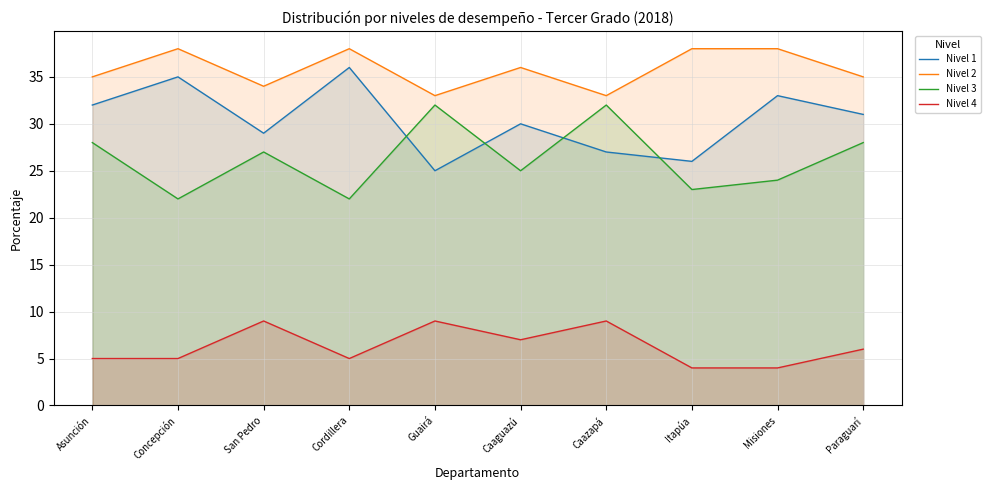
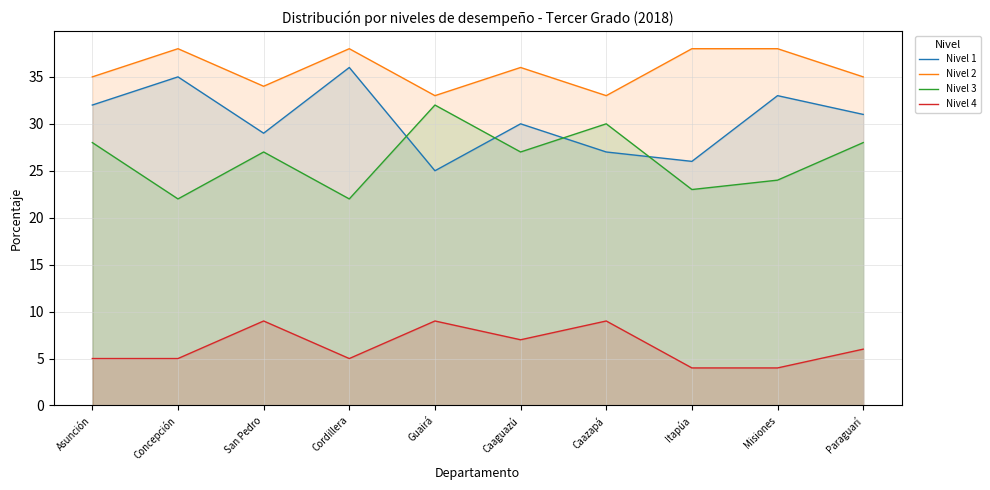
Nivel 3, Caaguazú: 25 -> 27
Nivel 3, Caazapá: 32 -> 30
